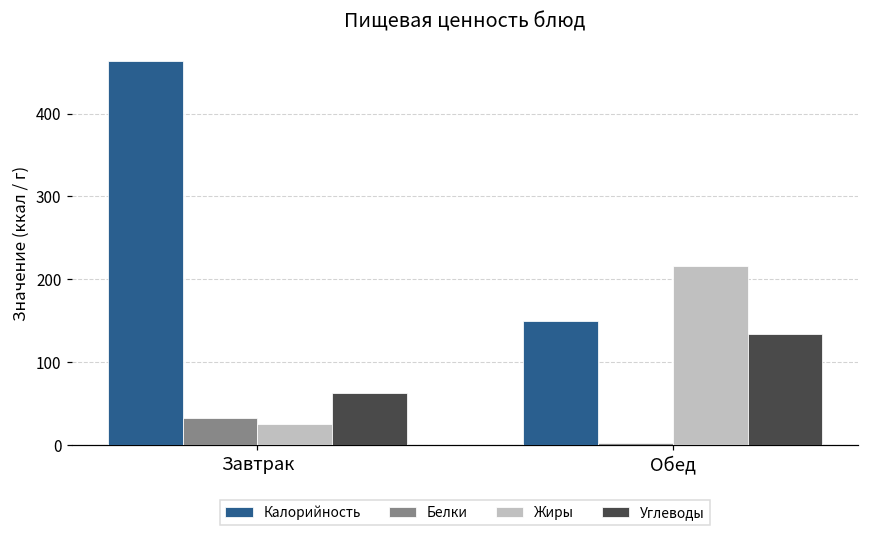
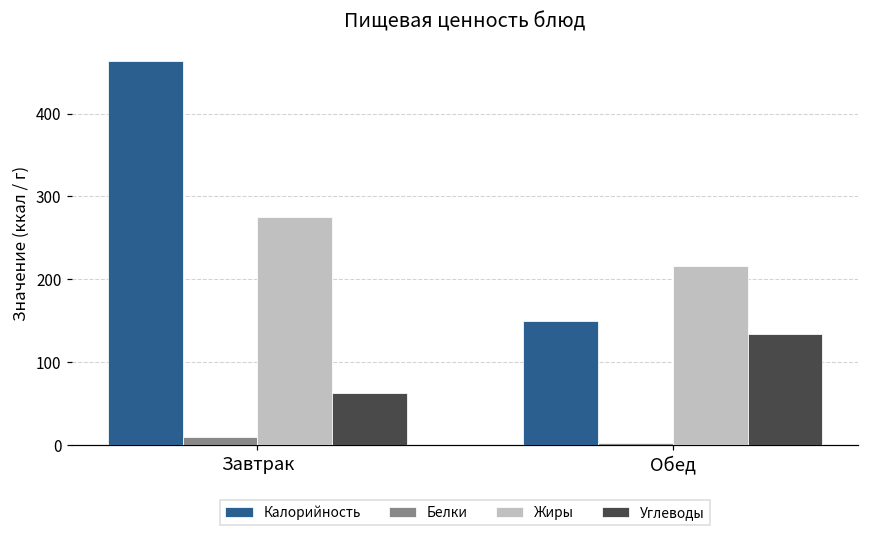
Белки, Завтрак: 30 -> 10
Жиры, Завтрак: 20 -> 270
